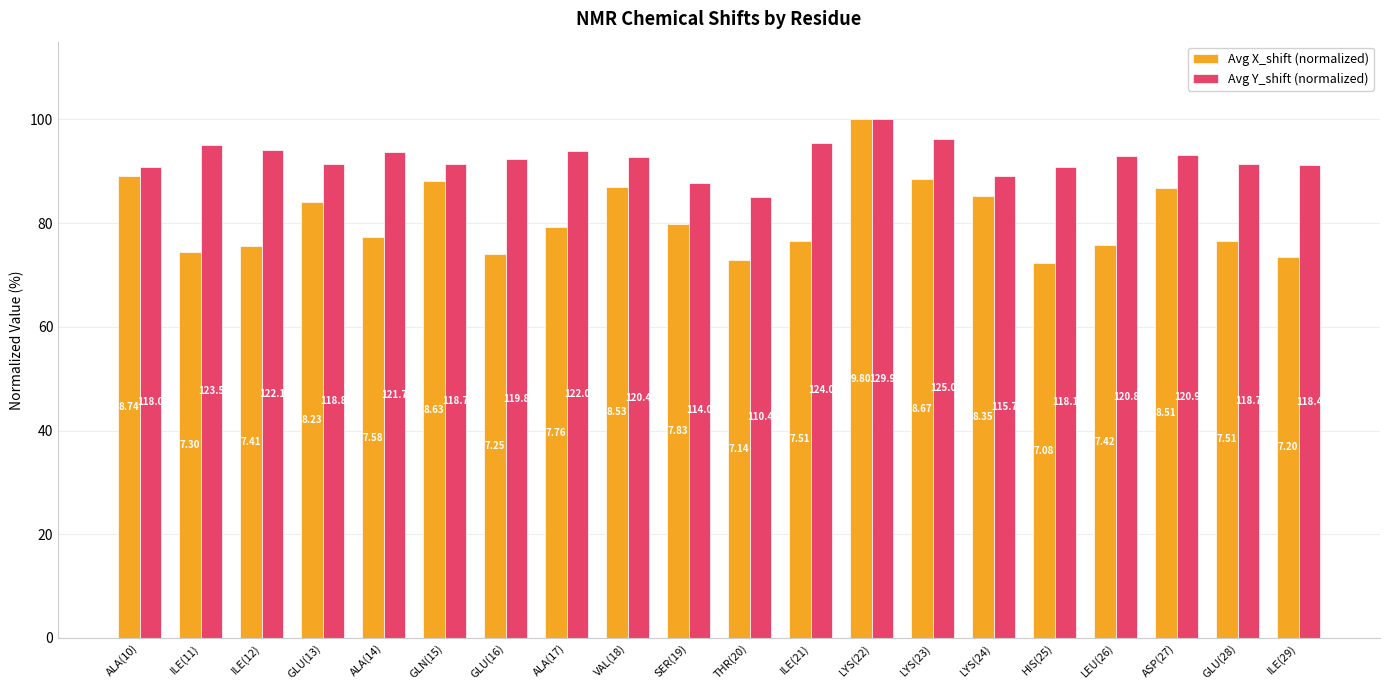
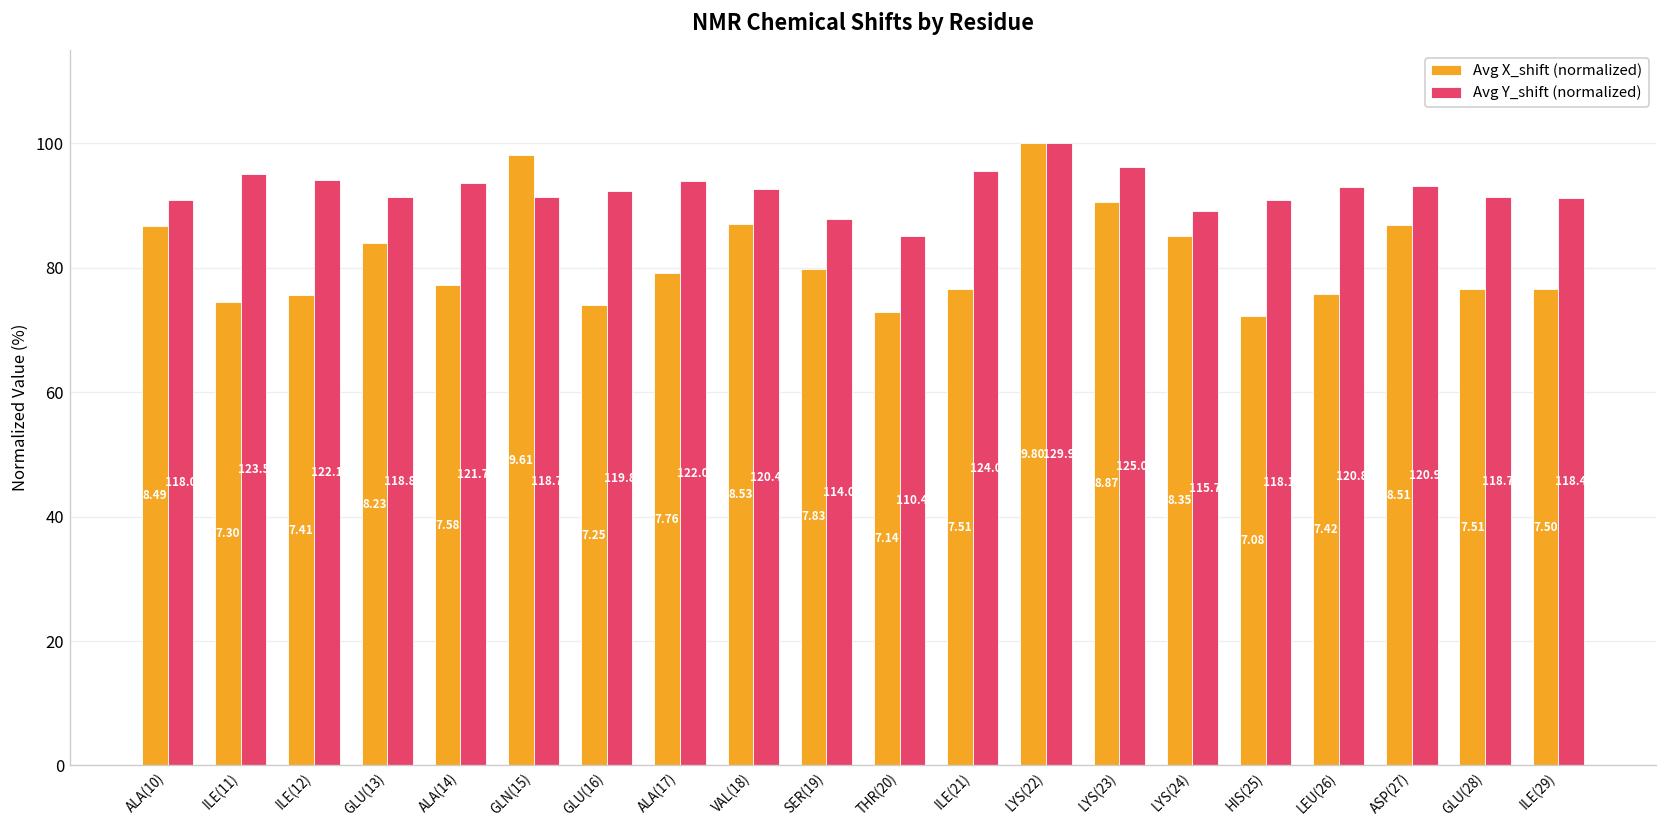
Avg X_shift (normalized), ALA(10): 8.74 -> 8.49
Avg X_shift (normalized), GLN(15): 8.63 -> 9.61
Avg X_shift (normalized), LYS(23): 8.67 -> 8.87
Avg X_shift (normalized), ILE(29): 7.20 -> 7.50
